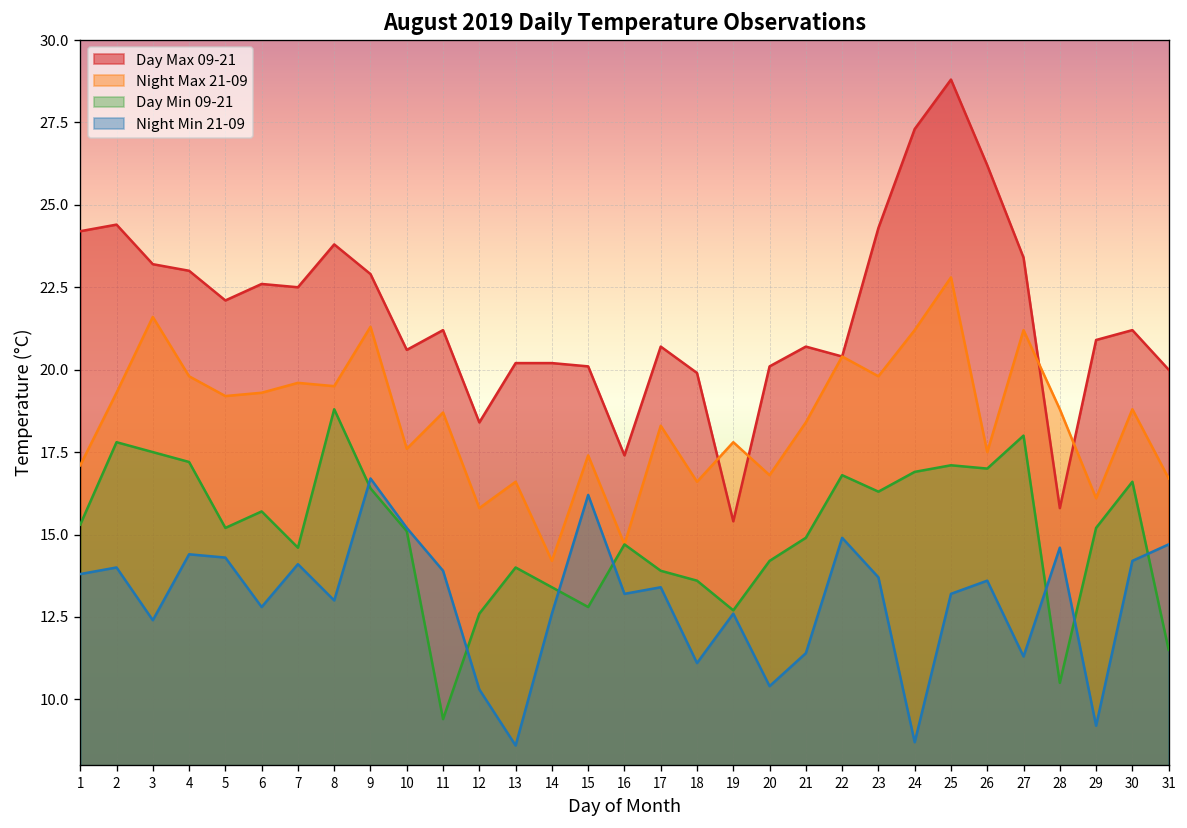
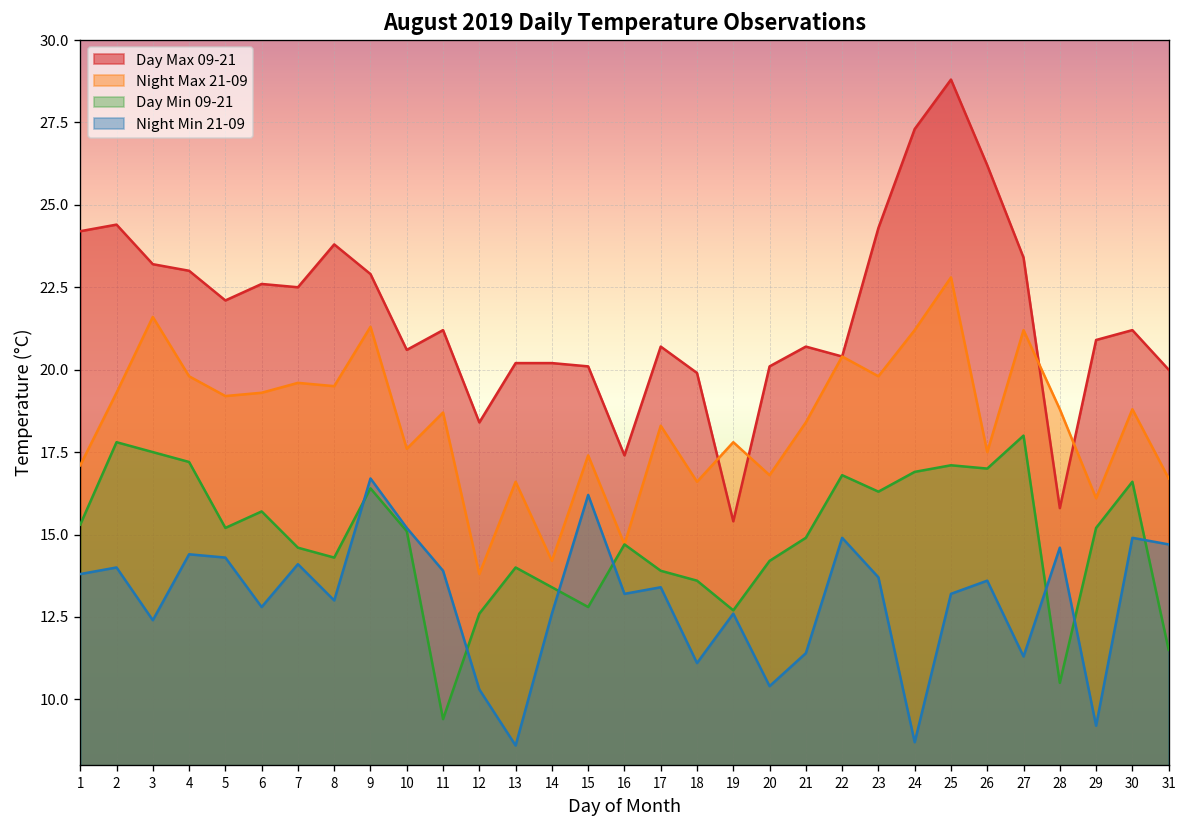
Day Min 09-21, 8: 18.8 -> 14.3
Night Max 21-09, 12: 15.8 -> 13.8
Night Min 21-09, 30: 14.2 -> 14.9
